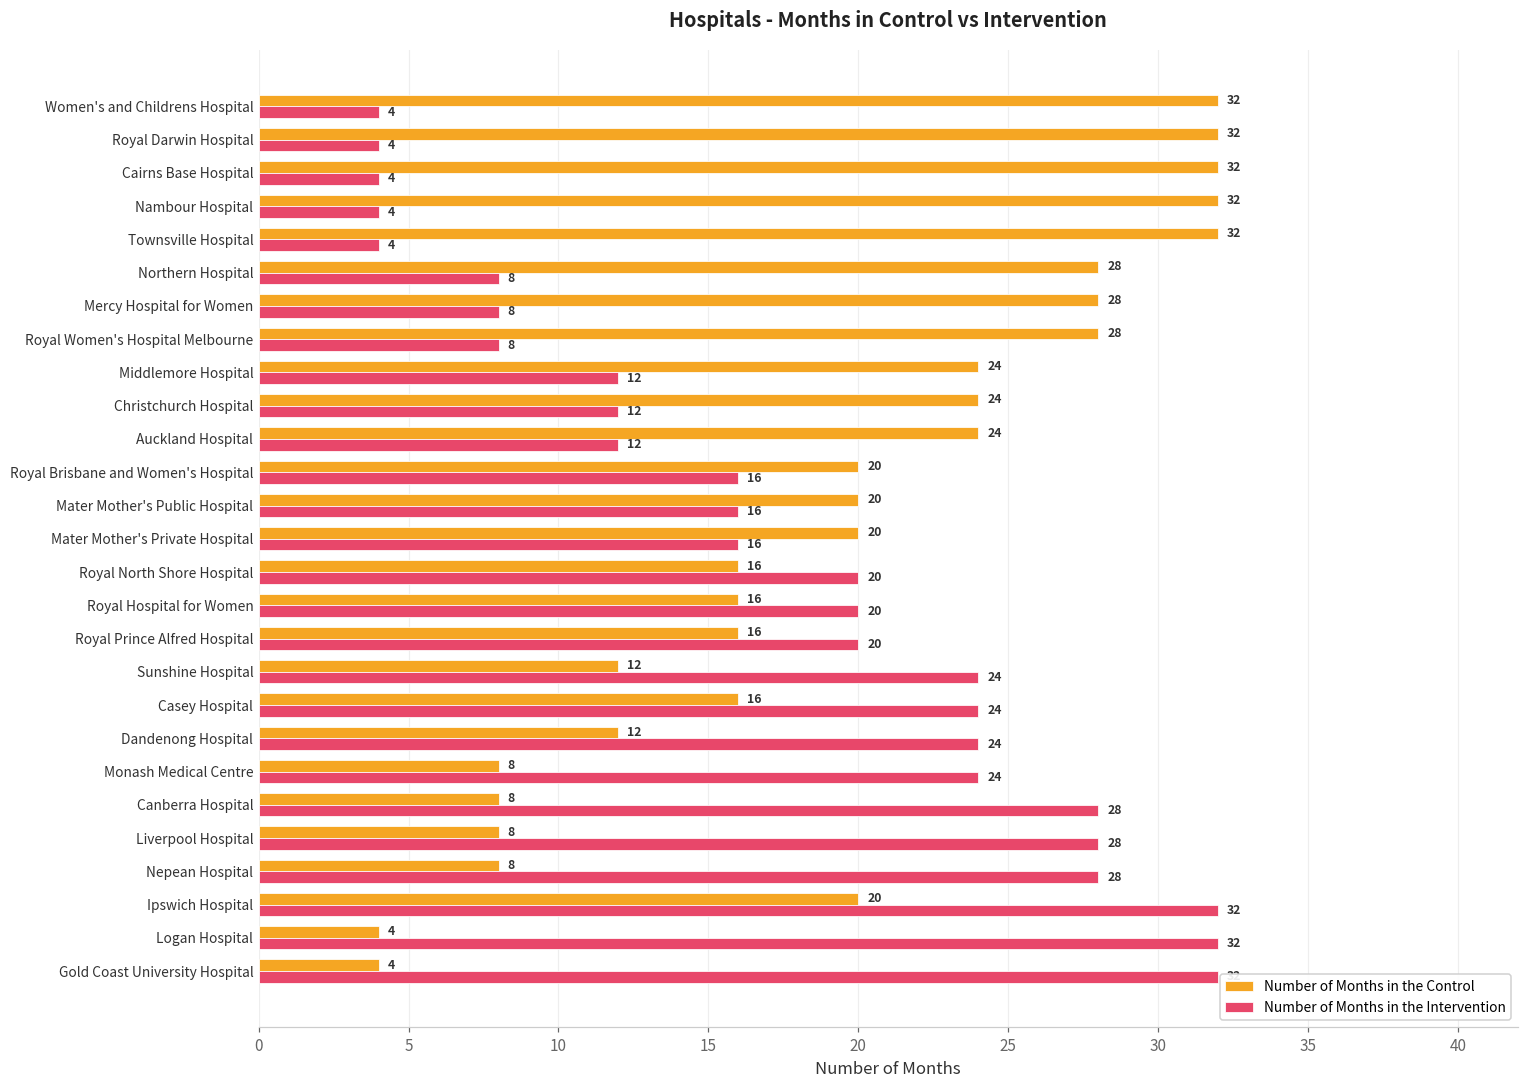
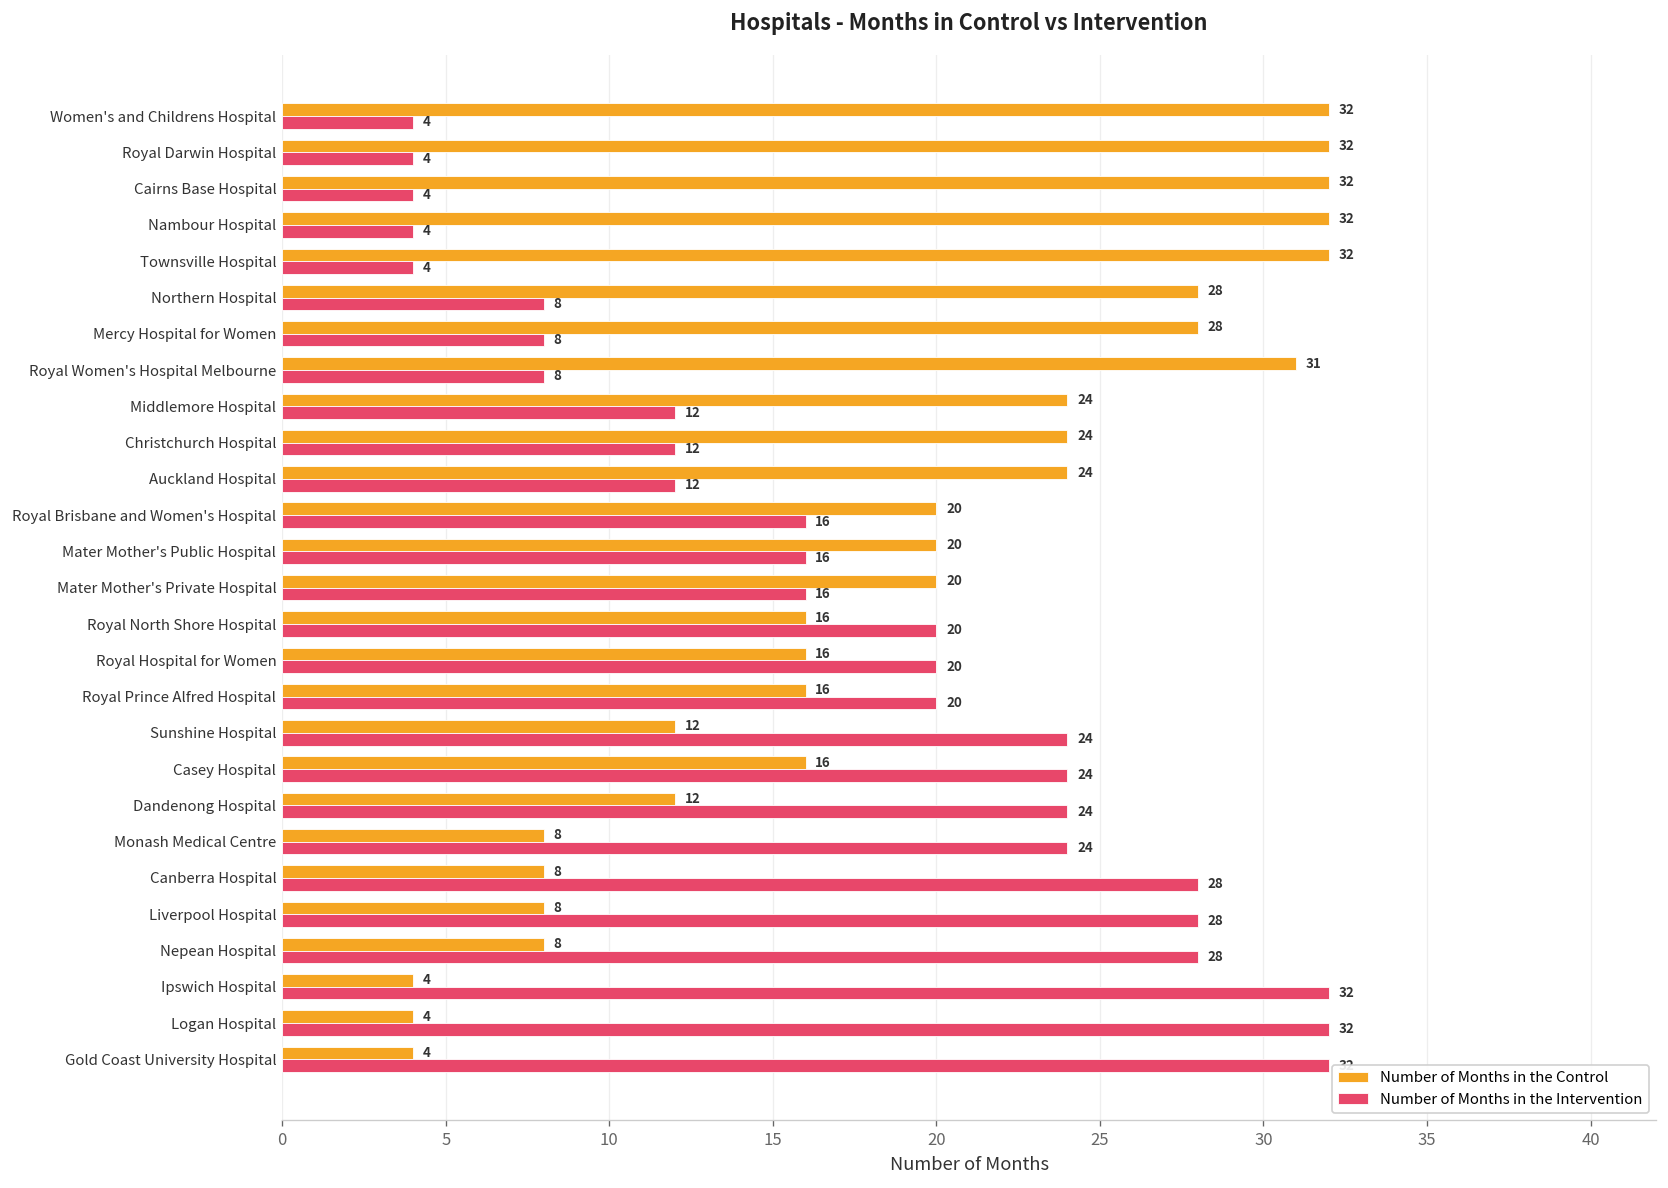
Number of Months in the Control, Royal Women's Hospital Melbourne: 28 -> 31
Number of Months in the Control, Ipswich Hospital: 20 -> 4
